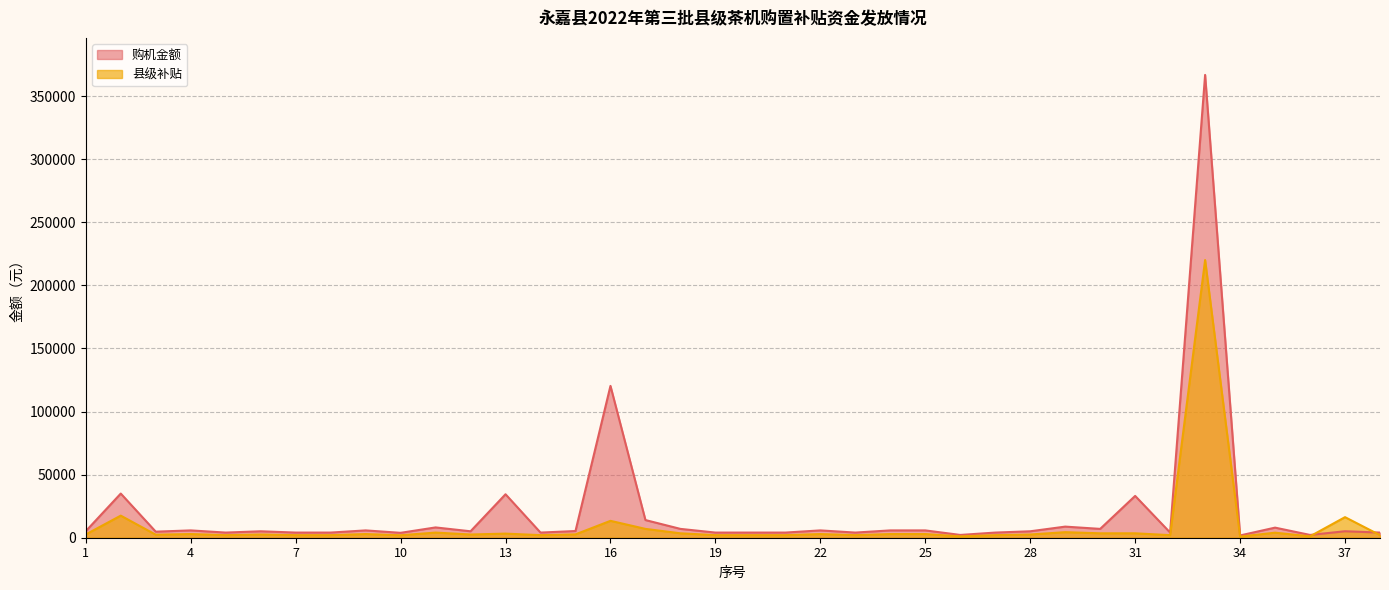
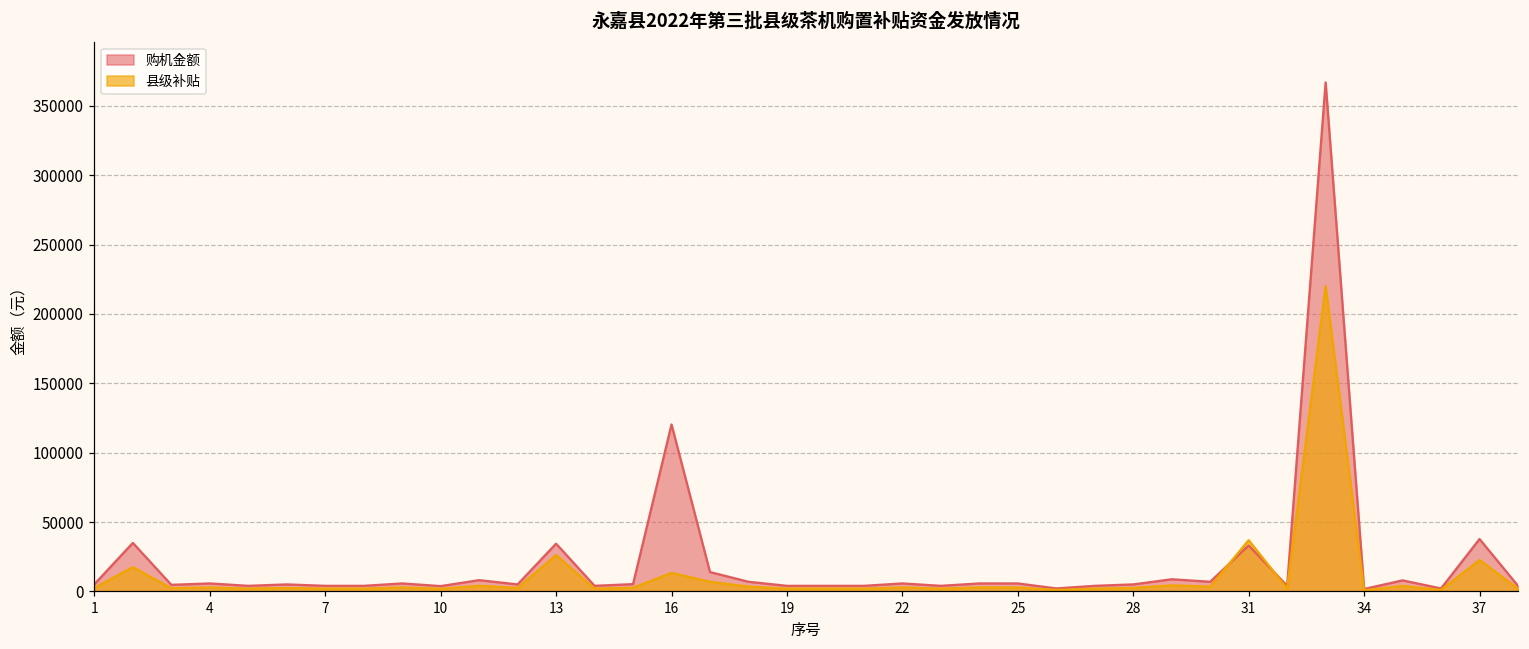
县级补贴, 13: 3000 -> 26000
县级补贴, 31: 4000 -> 37000
购机金额, 37: 5000 -> 38000
县级补贴, 37: 16000 -> 23000
